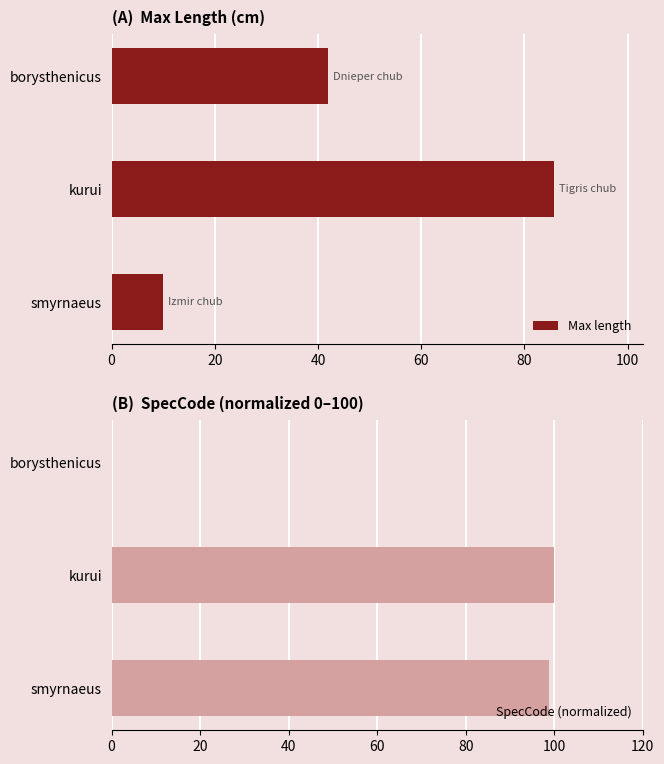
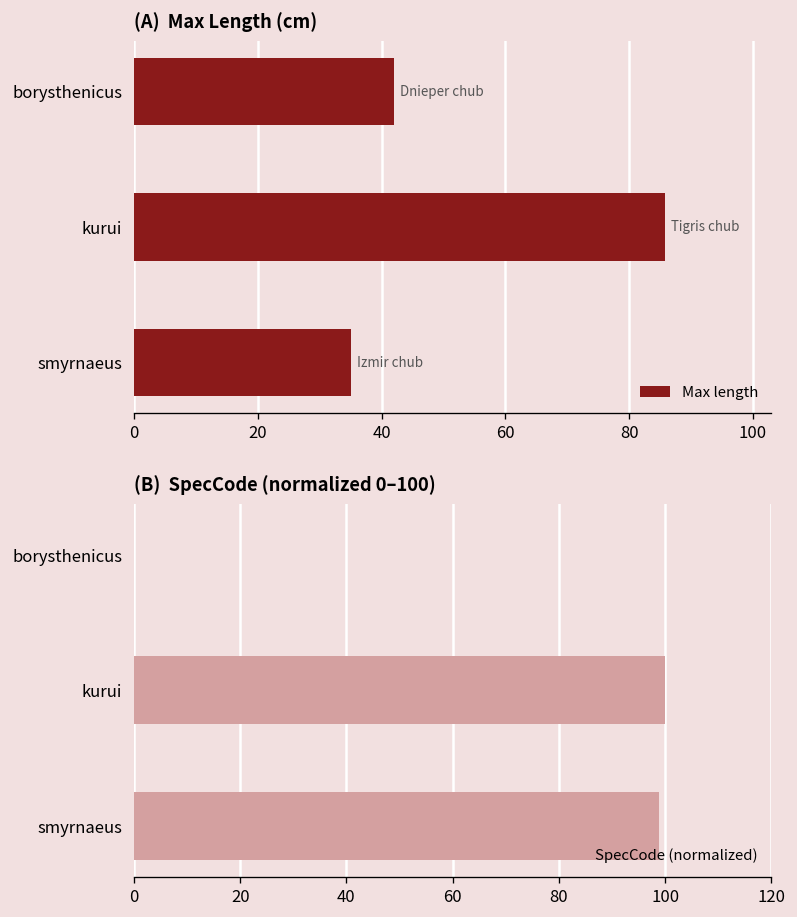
(A) Max Length (cm), smyrnaeus: 10 -> 35
